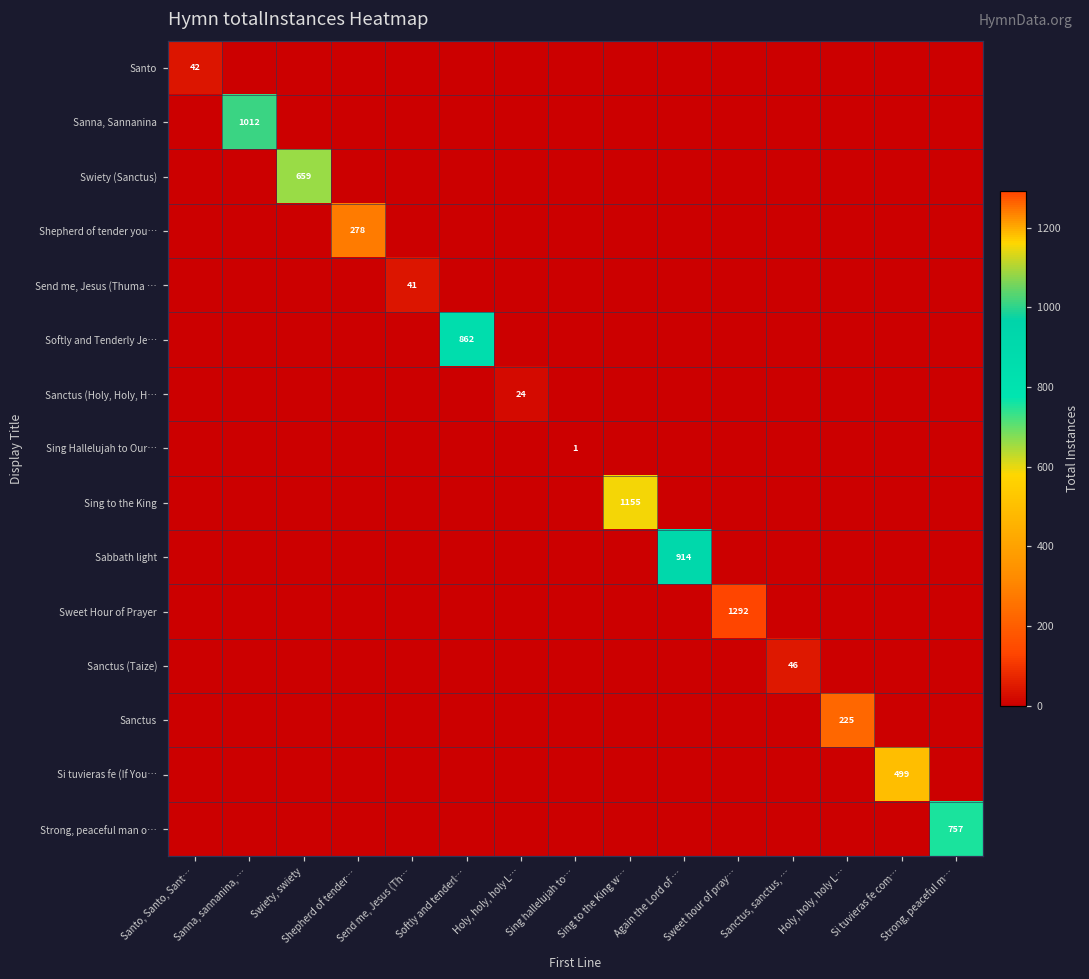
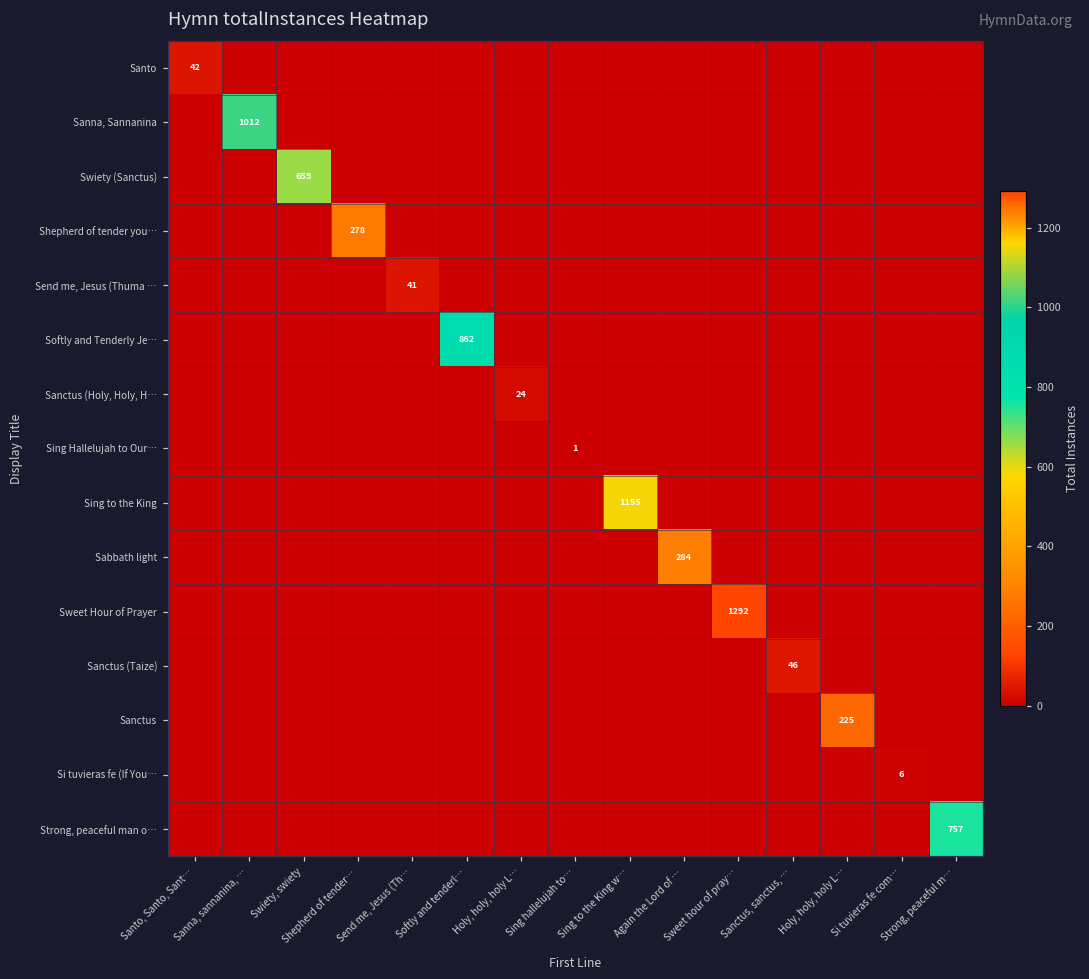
Sabbath light, Again the Lord of …: 914 -> 284
Si tuvieras fe (If You…, Si tuvieras fe com…: 499 -> 6
